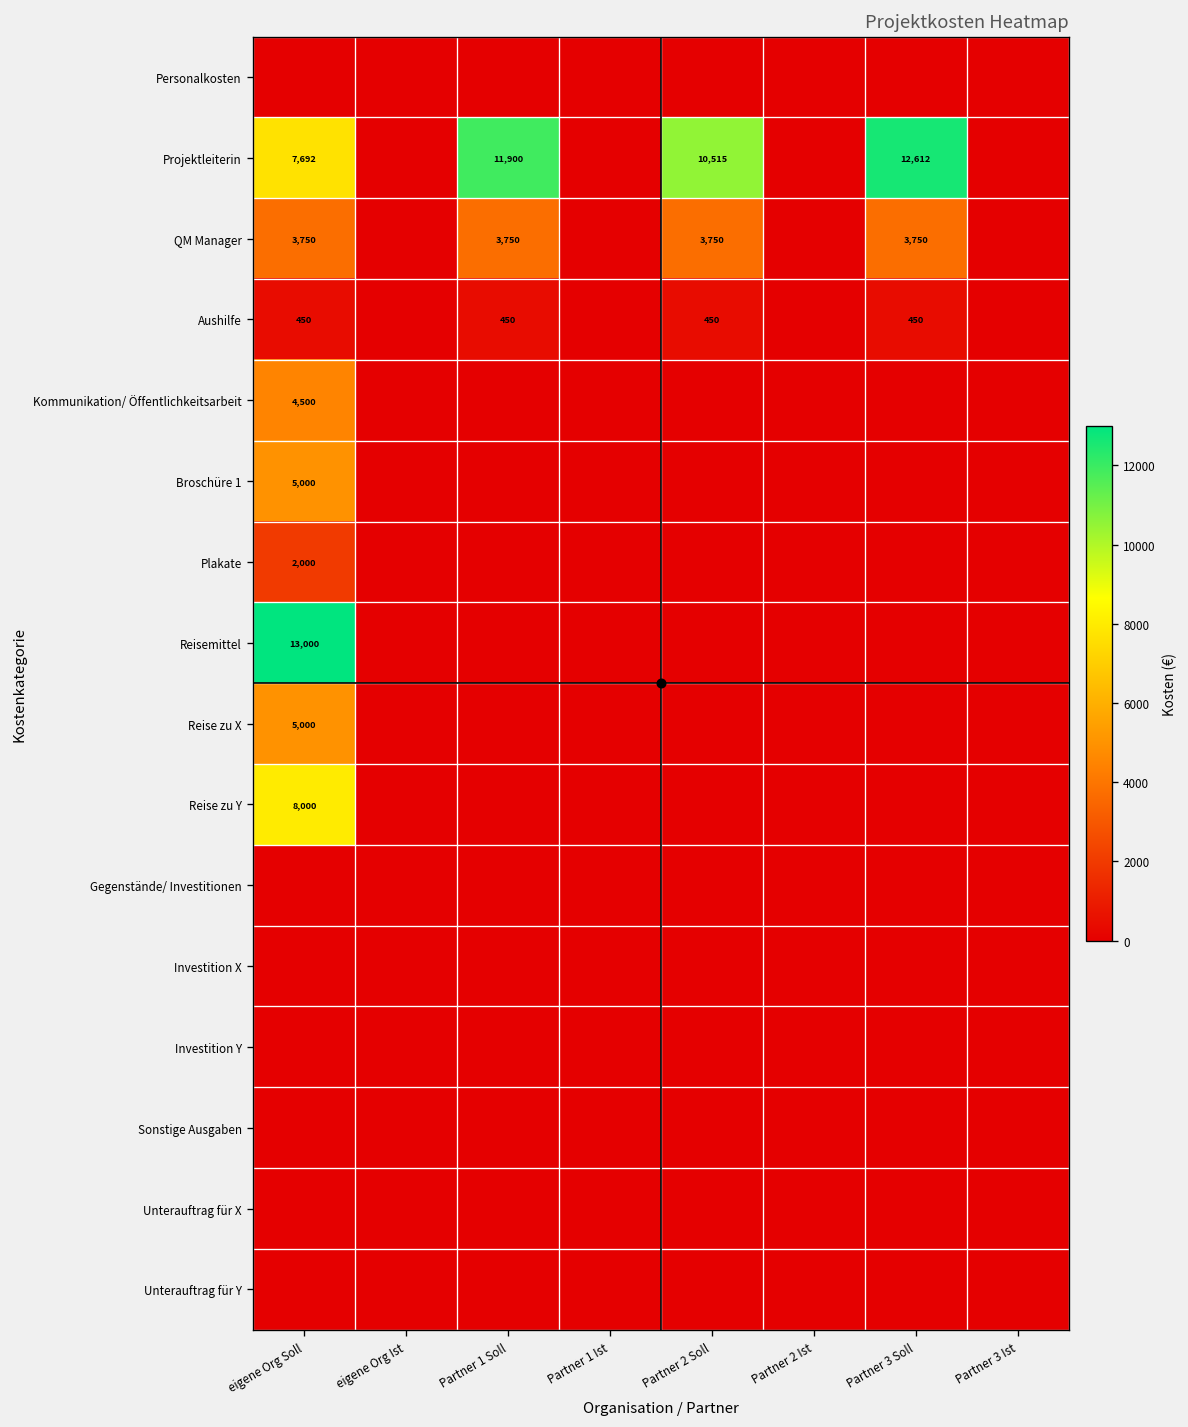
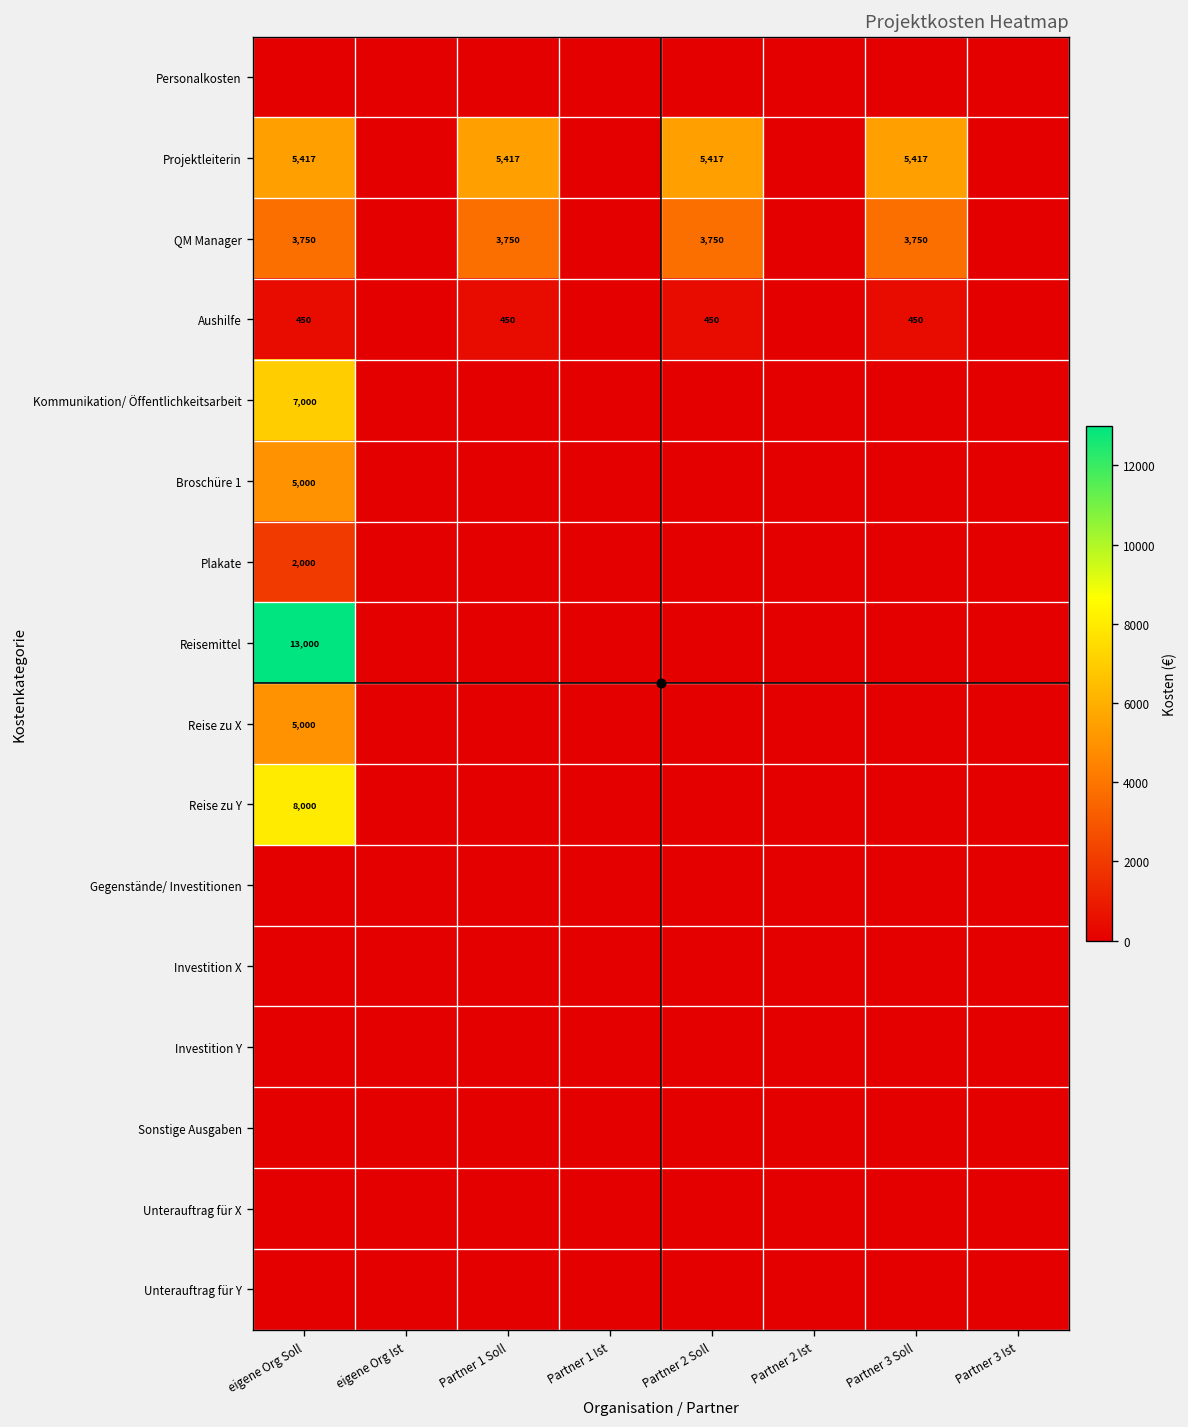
Projektleiterin, eigene Org Soll: 7,692 -> 5,417
Projektleiterin, Partner 1 Soll: 11,900 -> 5,417
Projektleiterin, Partner 2 Soll: 10,515 -> 5,417
Projektleiterin, Partner 3 Soll: 12,612 -> 5,417
Kommunikation/ Öffentlichkeitsarbeit, eigene Org Soll: 4,500 -> 7,000
